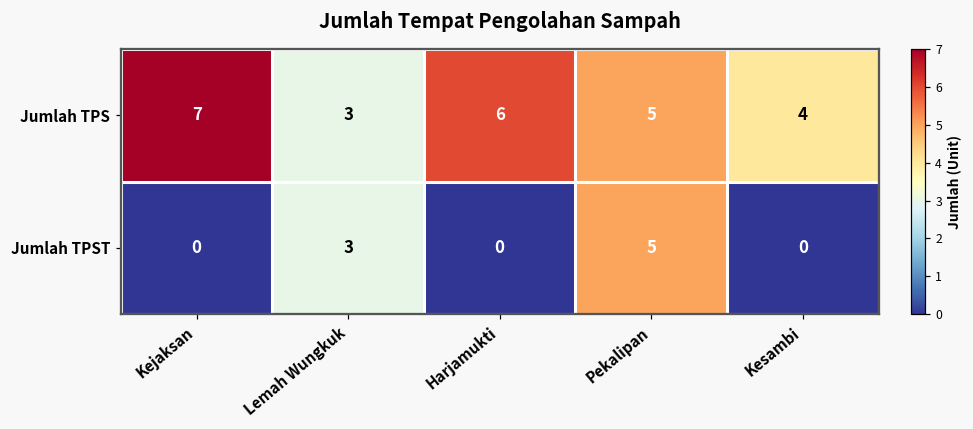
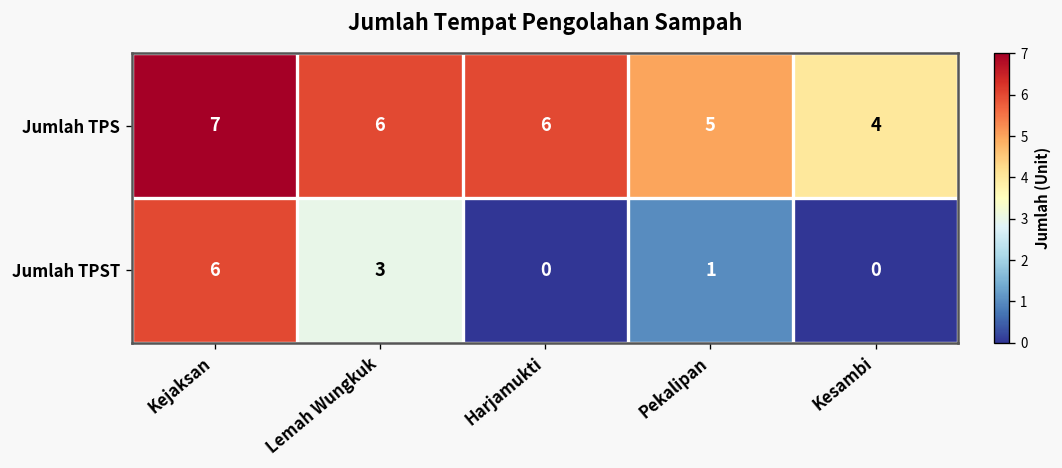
Jumlah TPS, Lemah Wungkuk: 3 -> 6
Jumlah TPST, Kejaksan: 0 -> 6
Jumlah TPST, Pekalipan: 5 -> 1
